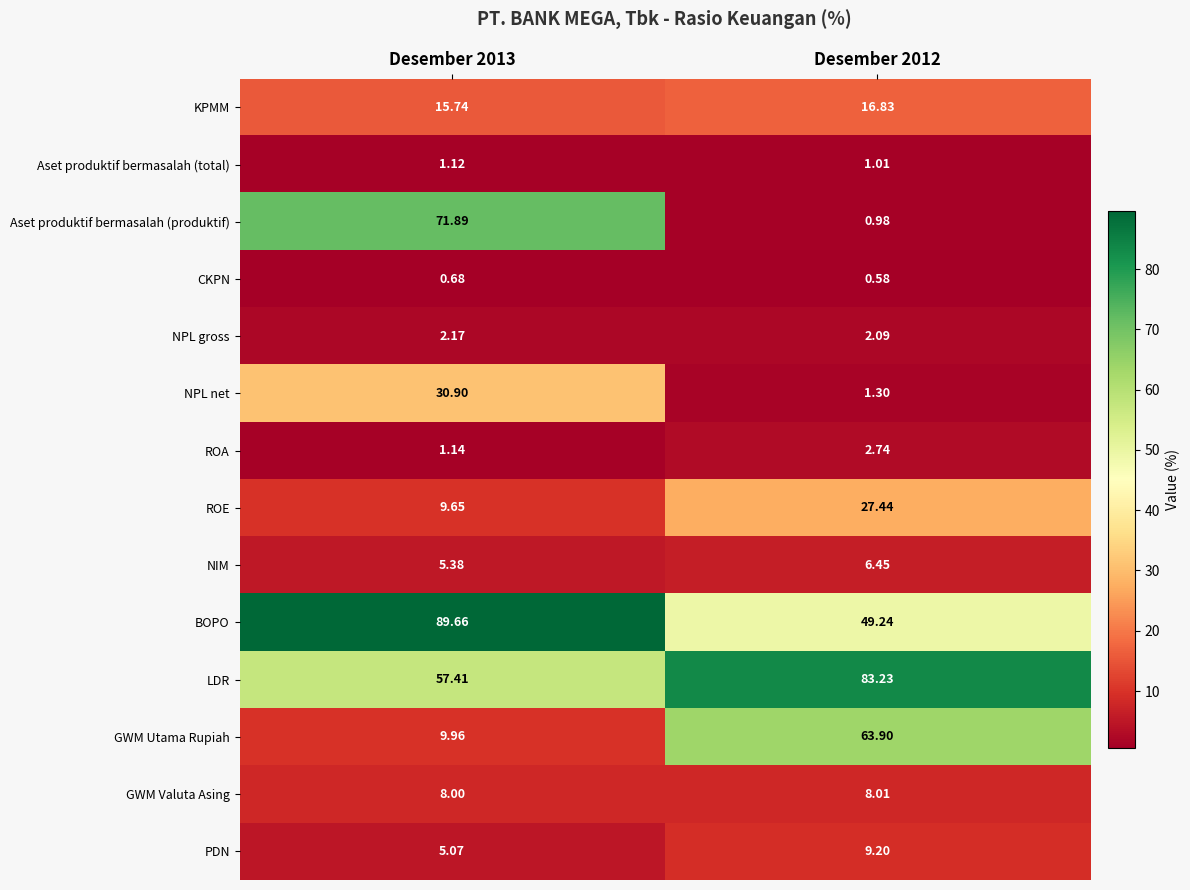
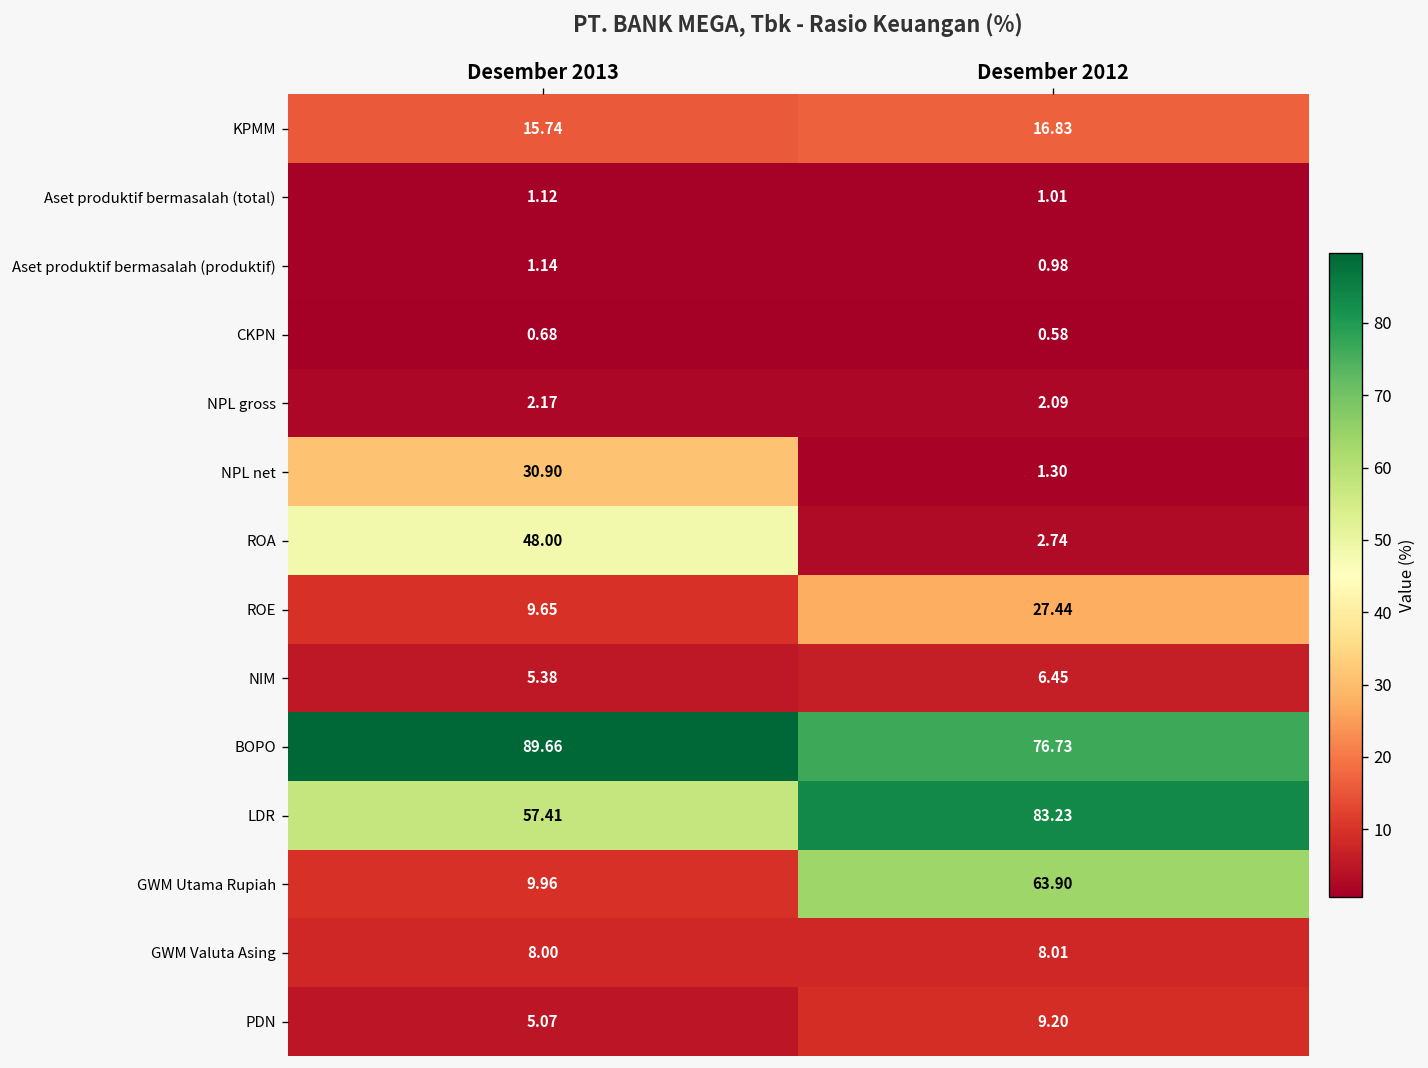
Aset produktif bermasalah (produktif), Desember 2013: 71.89 -> 1.14
ROA, Desember 2013: 1.14 -> 48.00
BOPO, Desember 2012: 49.24 -> 76.73
